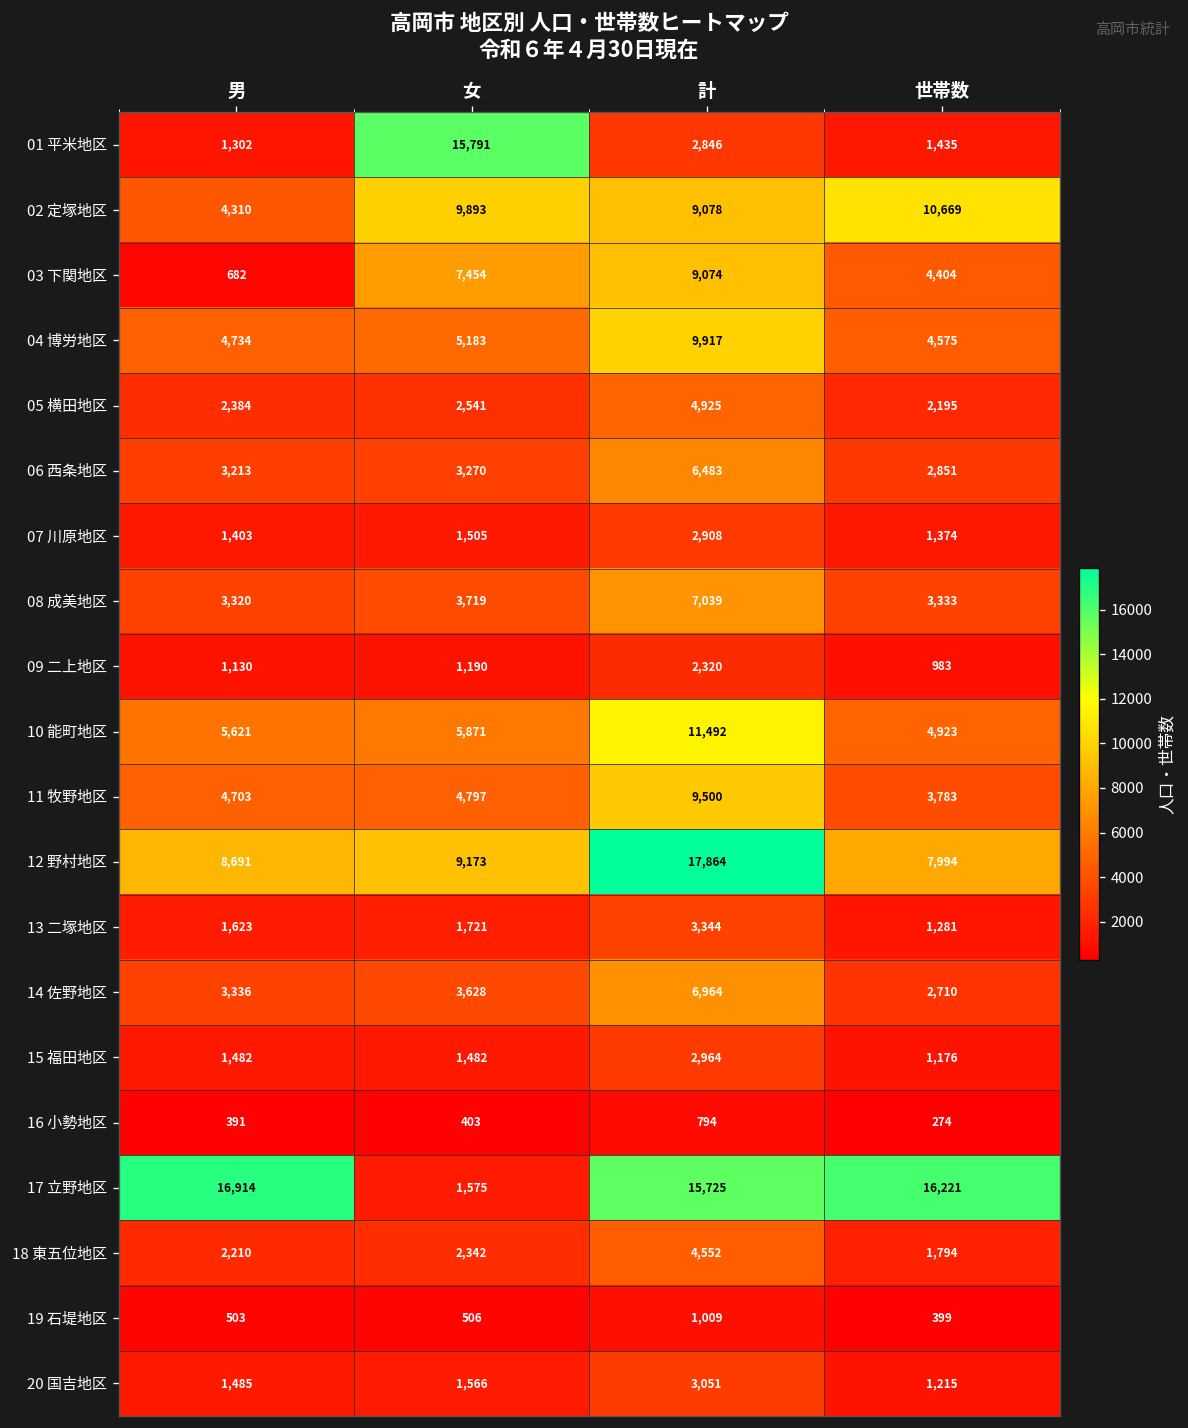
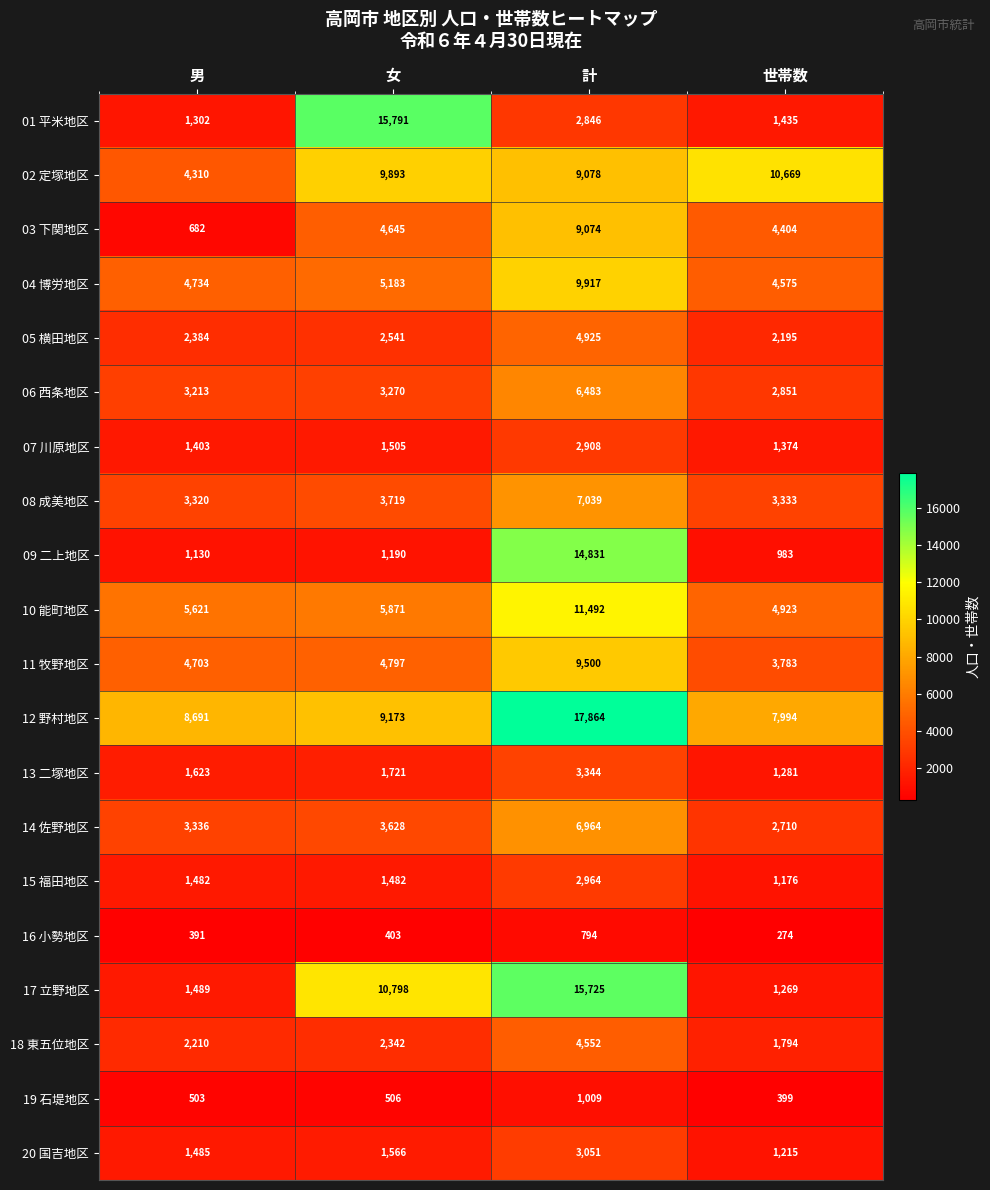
03 下関地区, 女: 7,454 -> 4,645
09 二上地区, 計: 2,320 -> 14,831
17 立野地区, 男: 16,914 -> 1,489
17 立野地区, 女: 1,575 -> 10,798
17 立野地区, 世帯数: 16,221 -> 1,269
